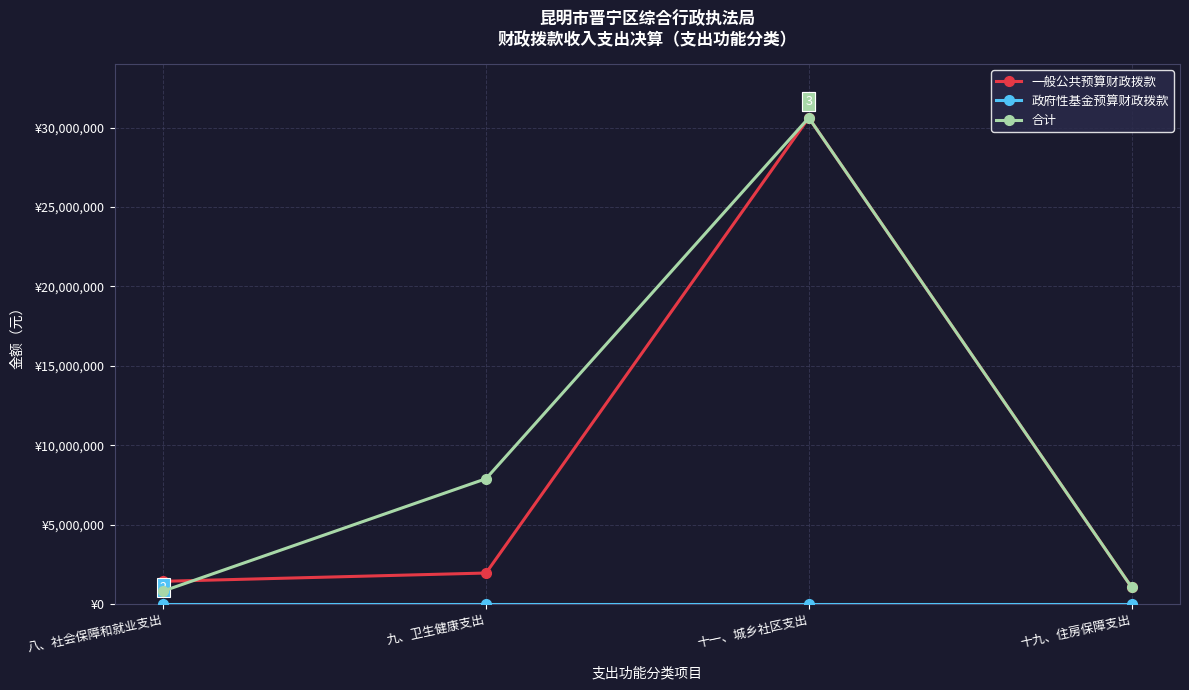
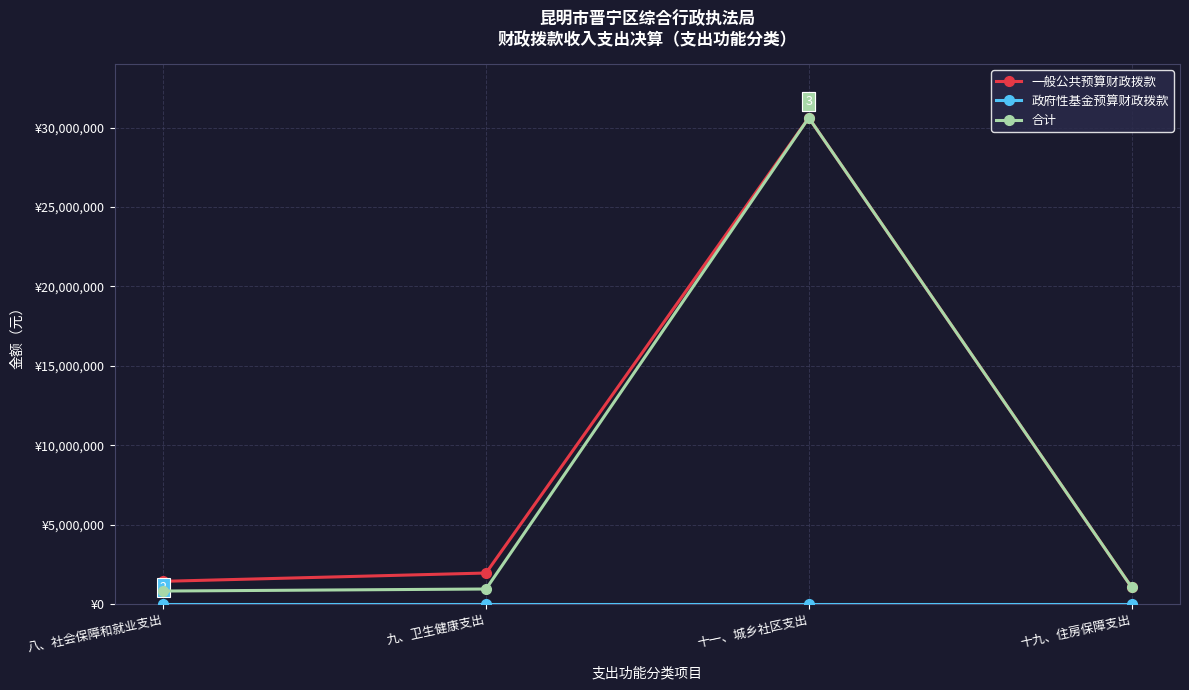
合计, 九、卫生健康支出: ¥7,900,000 -> ¥900,000
